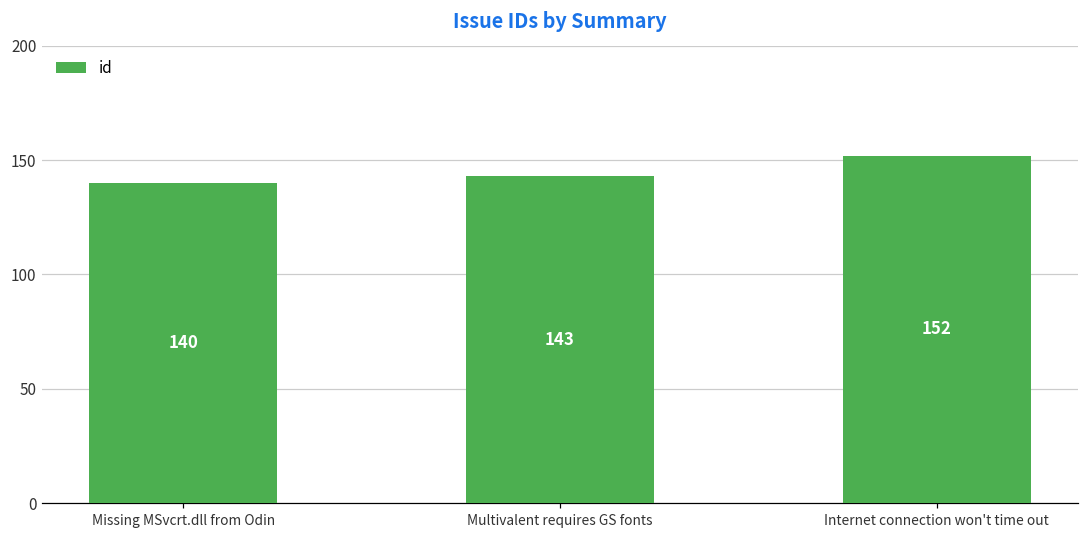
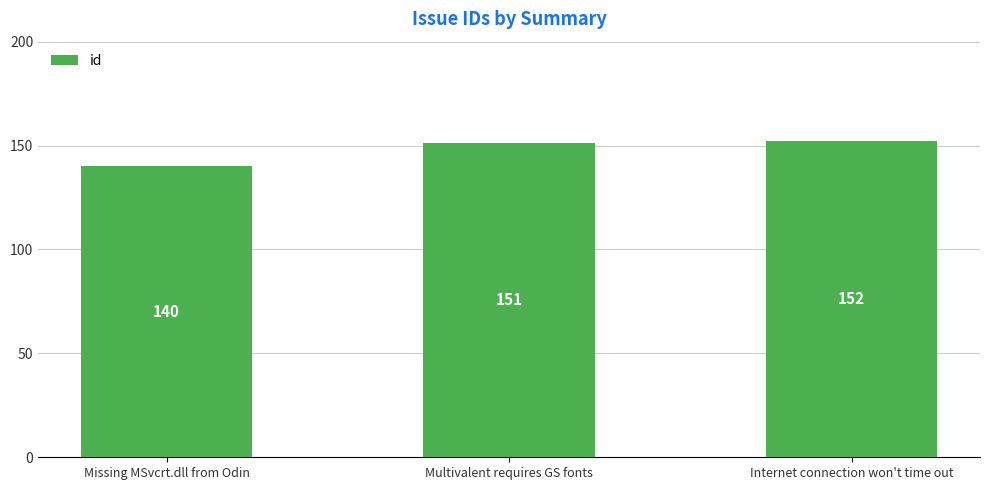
Multivalent requires GS fonts: 143 -> 151
